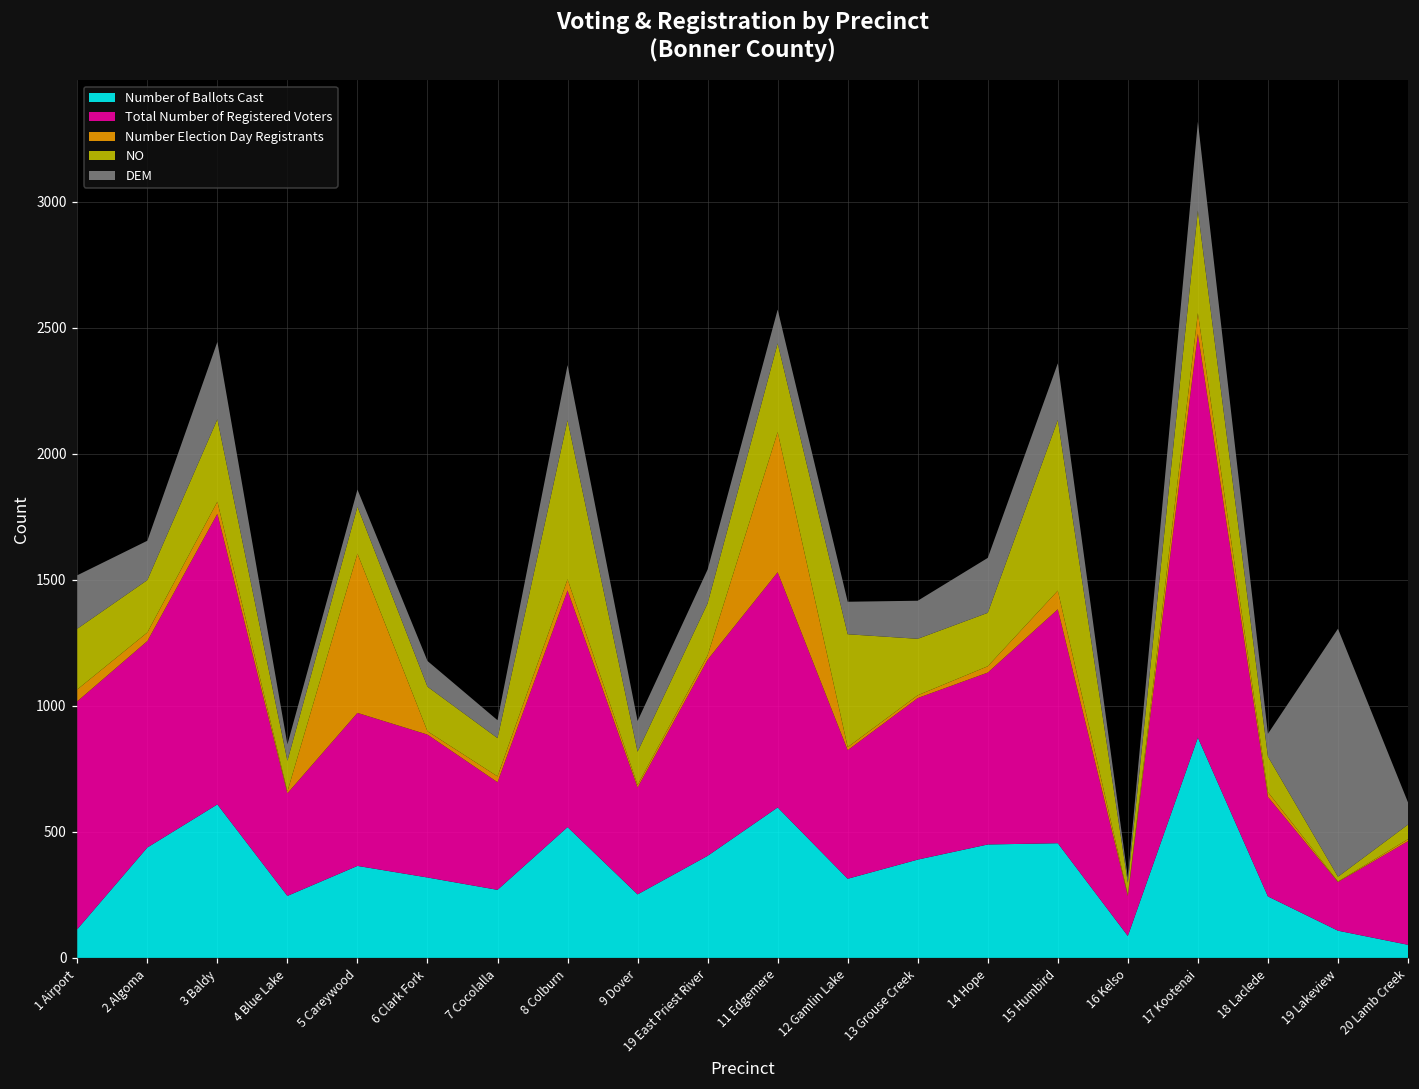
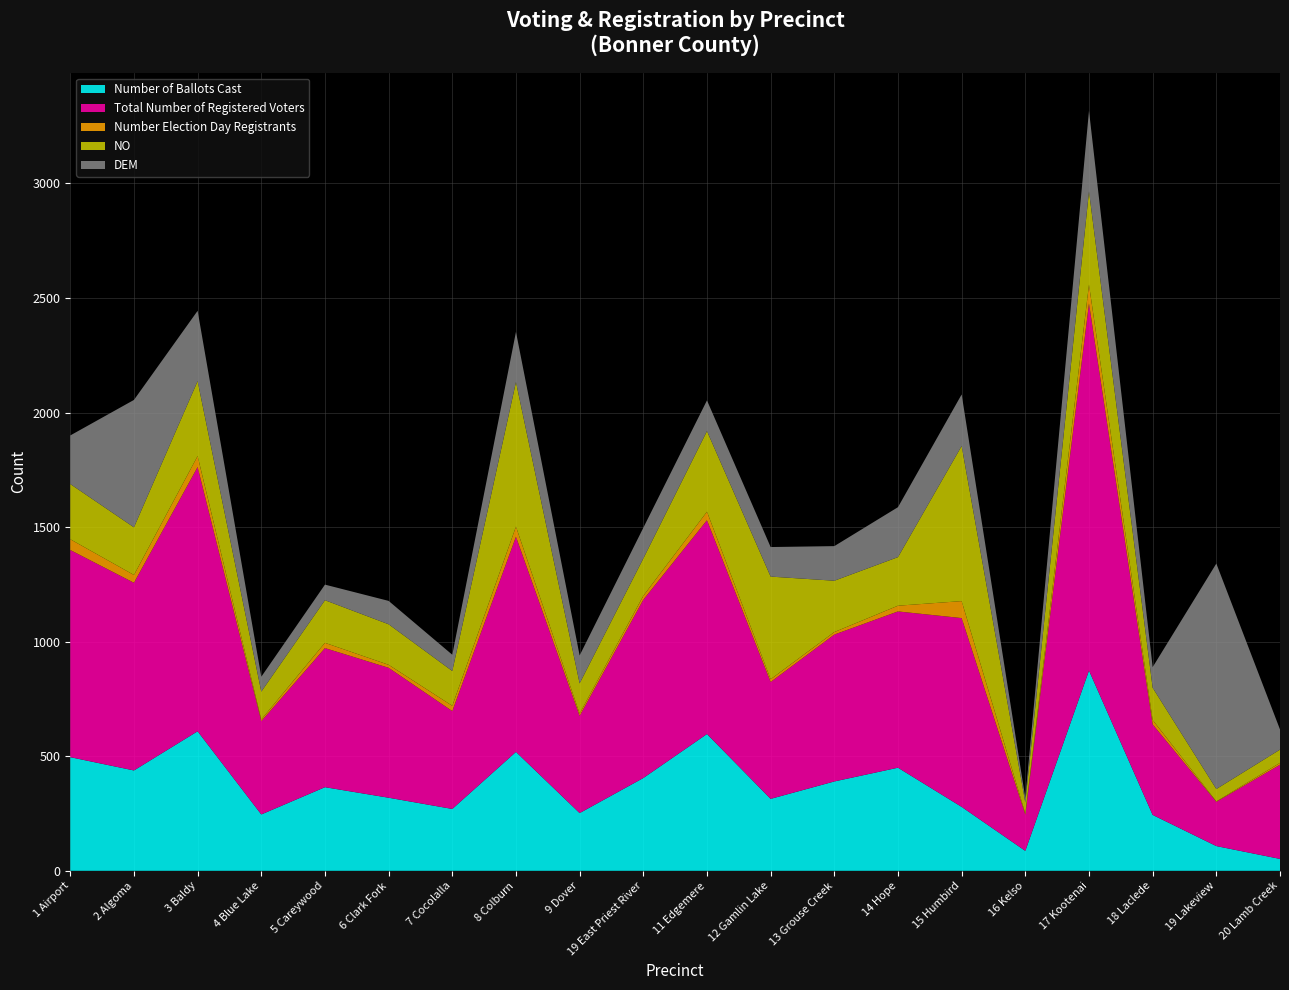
Number of Ballots Cast, 1 Airport: 110 -> 500
DEM, 2 Algoma: 160 -> 560
Number Election Day Registrants, 5 Careywood: 630 -> 20
NO, 19 East Priest River: 210 -> 160
Number Election Day Registrants, 11 Edgemere: 560 -> 40
Number of Ballots Cast, 15 Humbird: 460 -> 280
Total Number of Registered Voters, 15 Humbird: 930 -> 820
NO, 19 Lakeview: 20 -> 50
